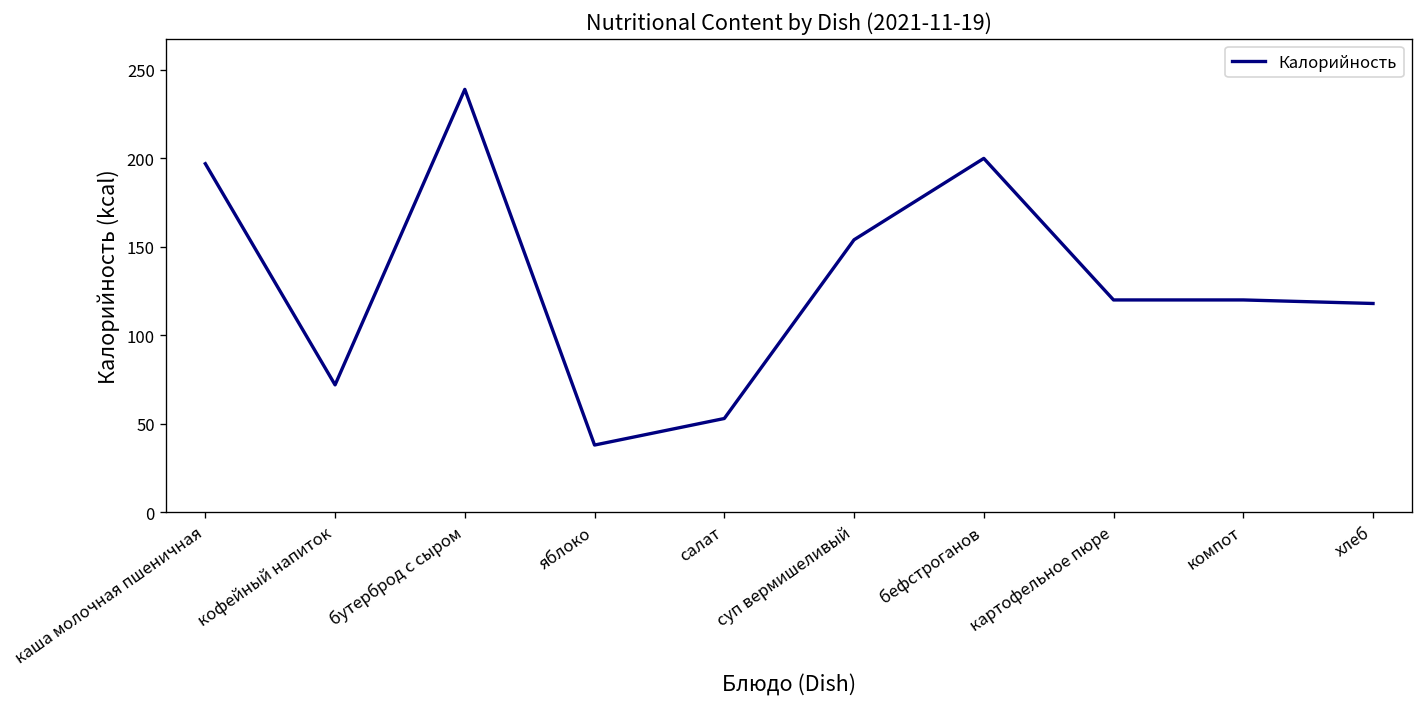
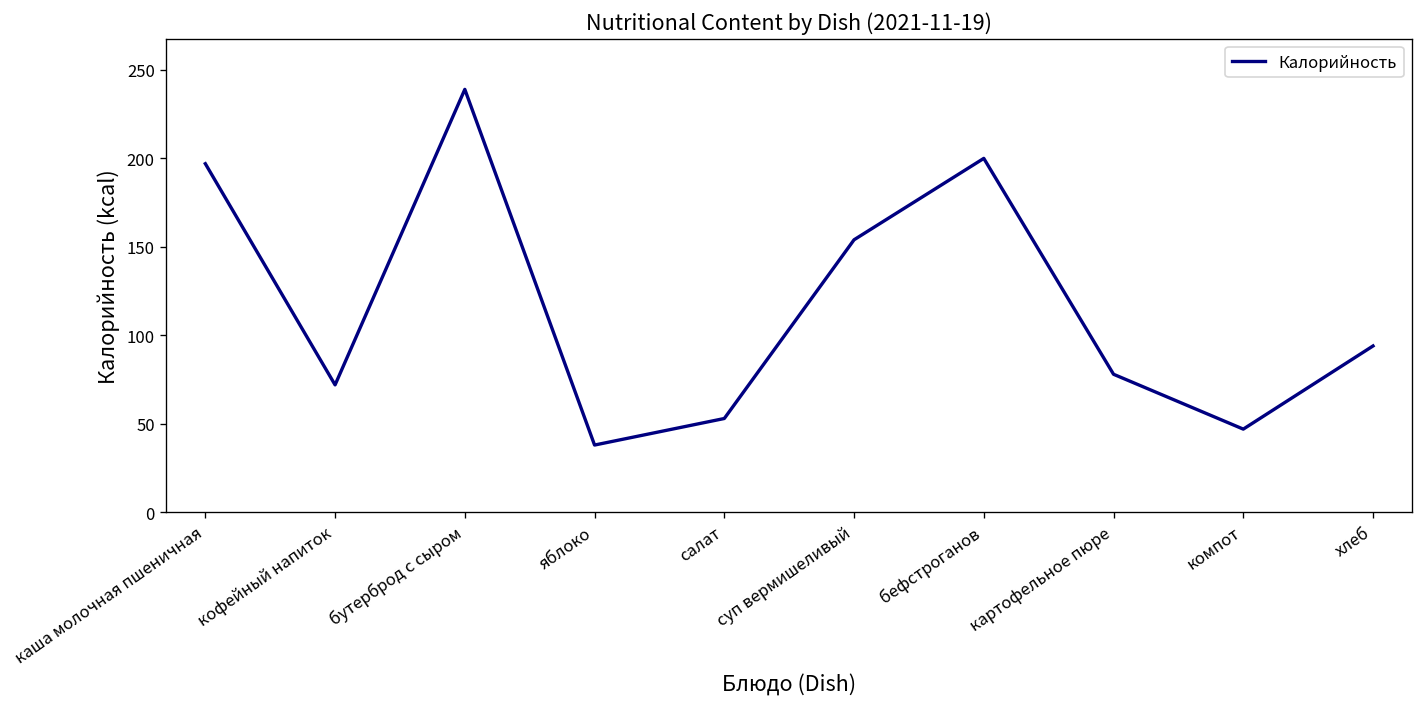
картофельное пюре: 120 -> 78
компот: 120 -> 47
хлеб: 118 -> 94
